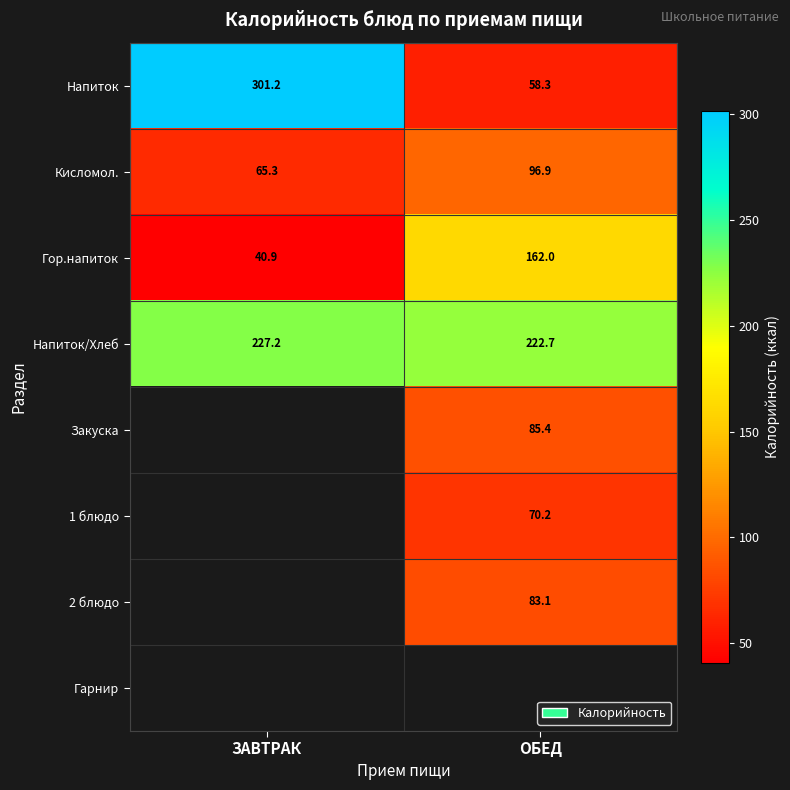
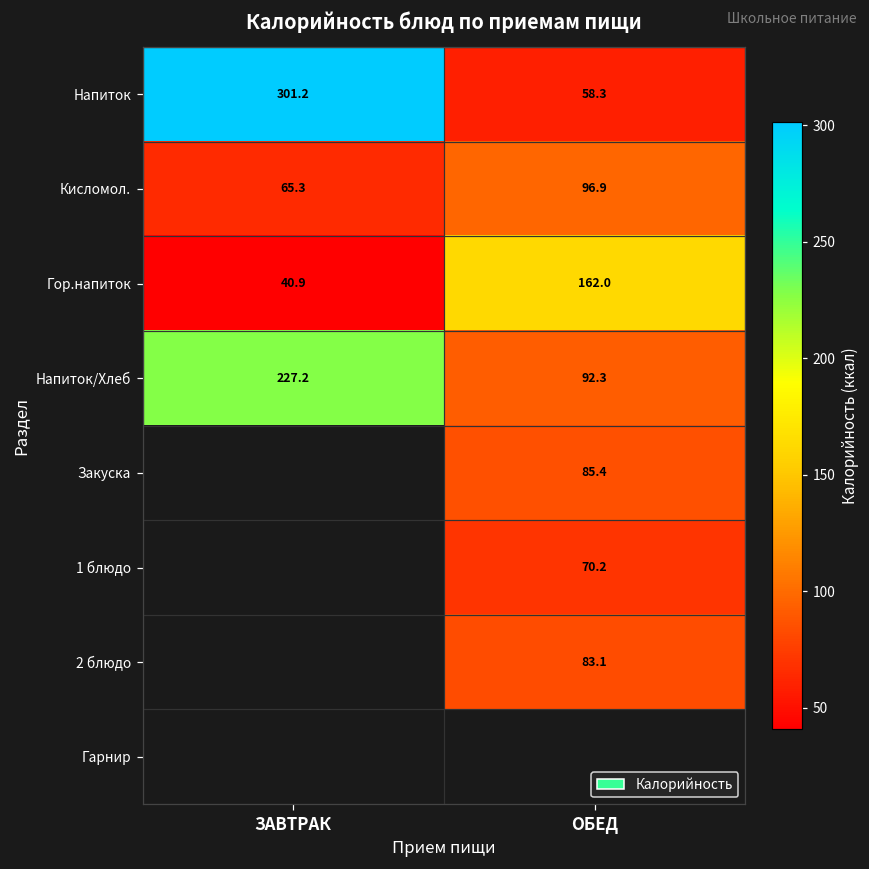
Напиток/Хлеб, ОБЕД: 222.7 -> 92.3
